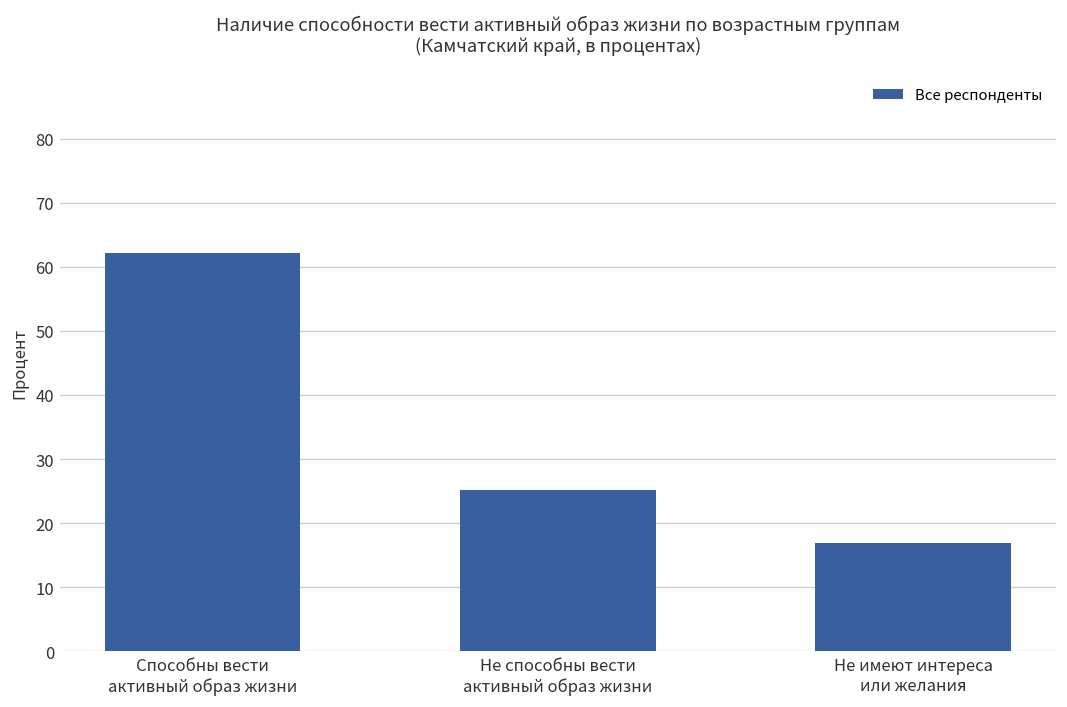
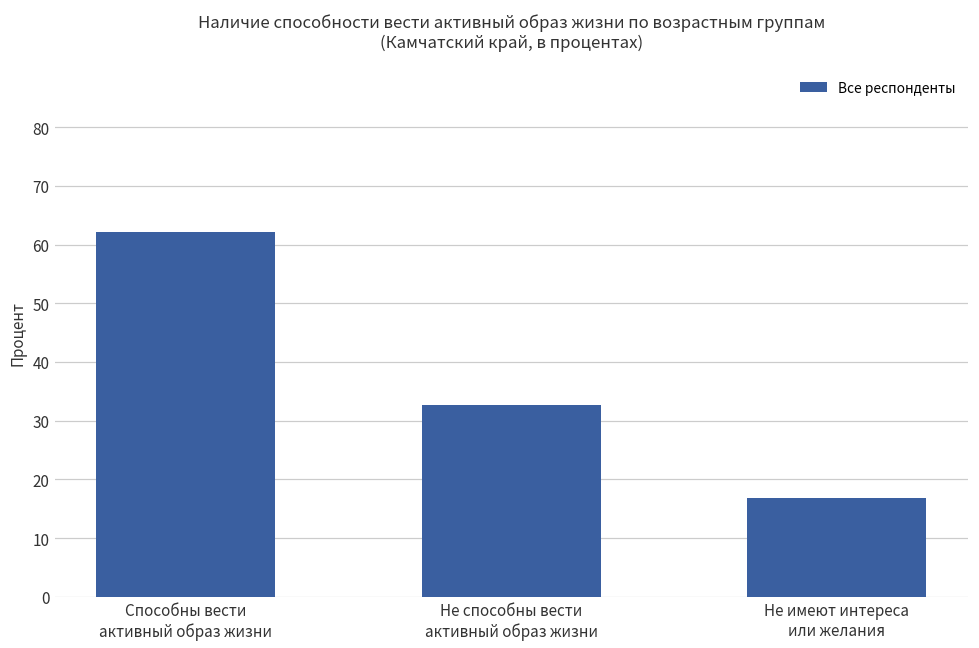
Не способны вести активный образ жизни: 25 -> 33
